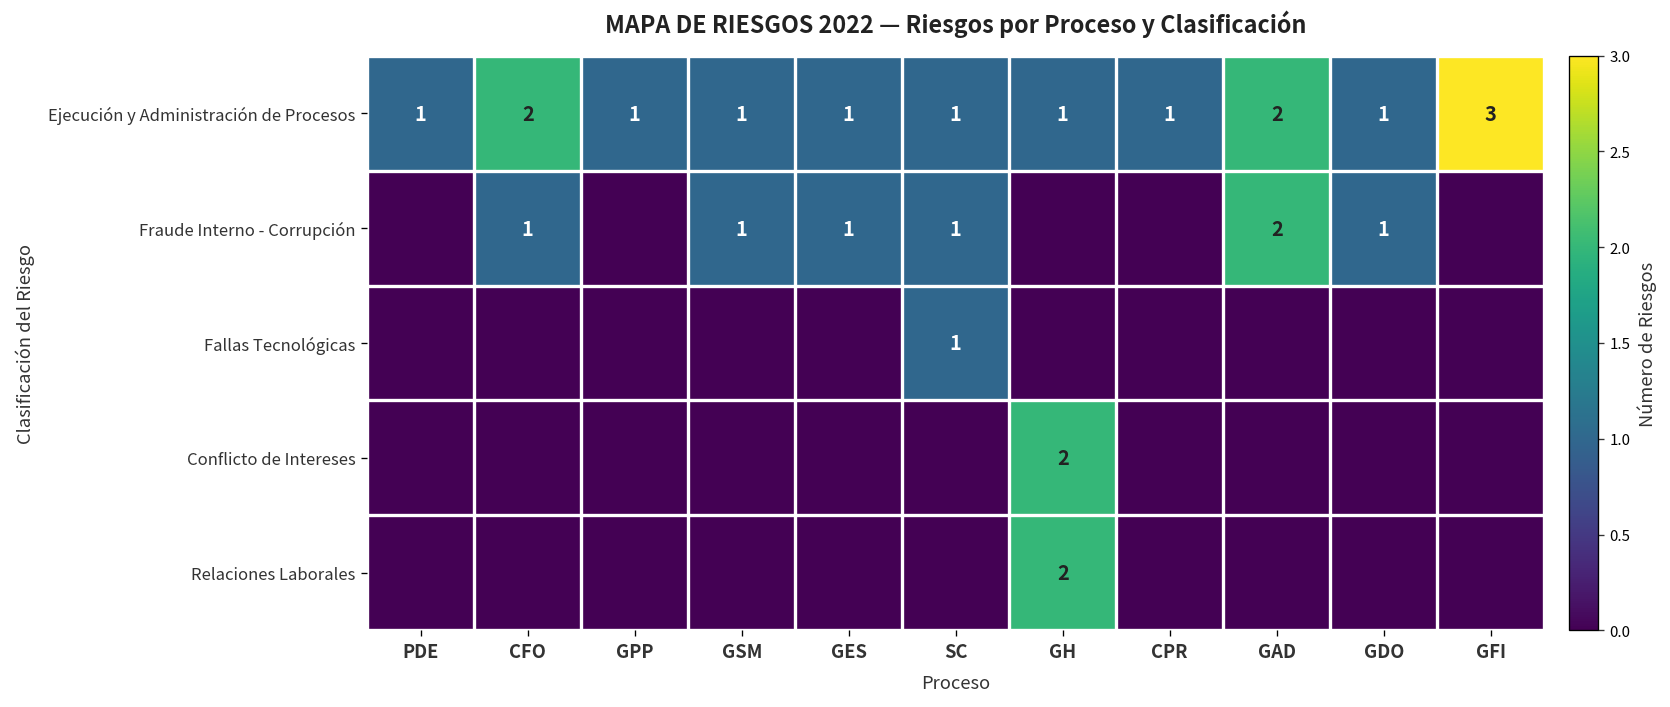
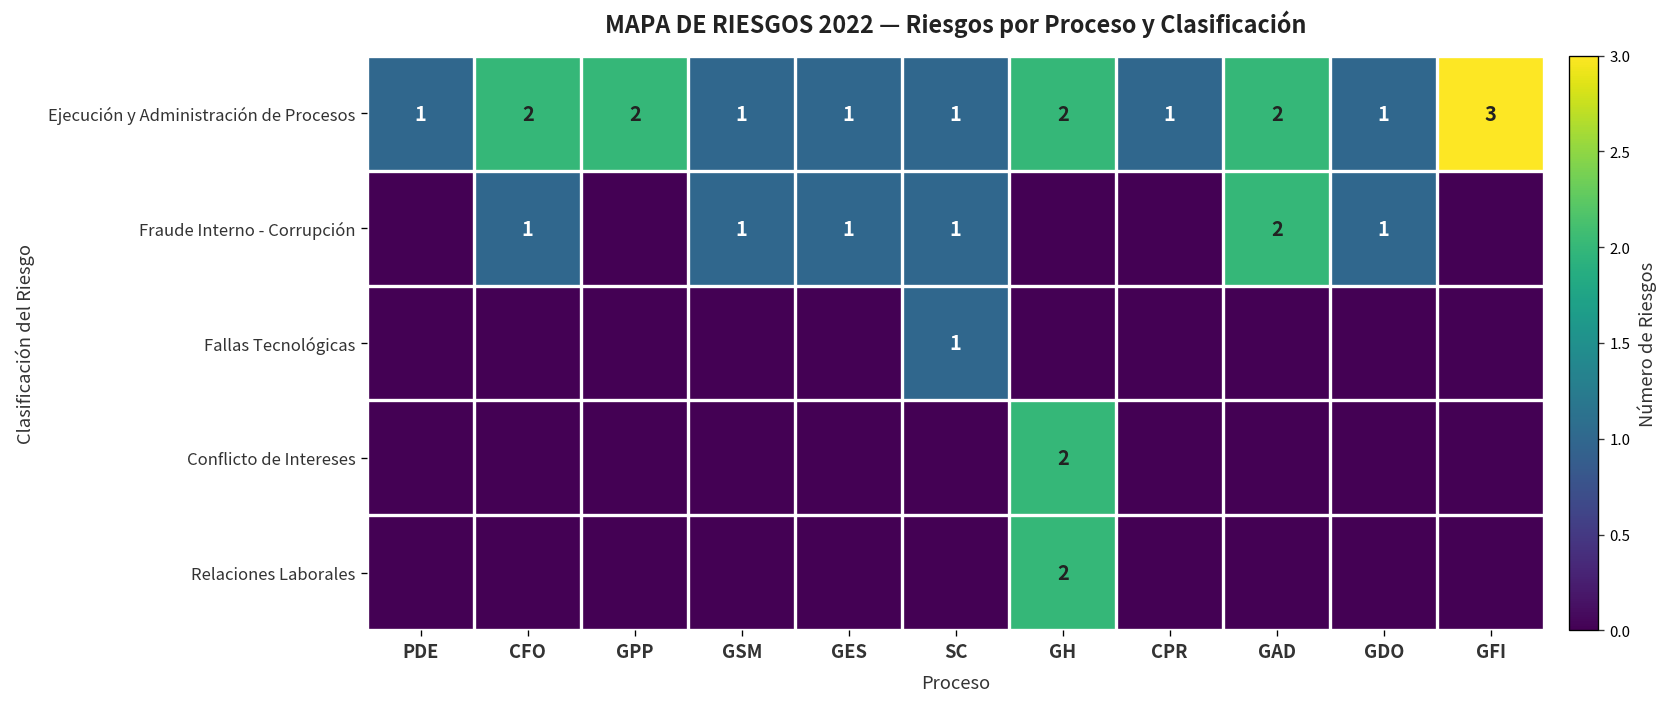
Ejecución y Administración de Procesos, GPP: 1 -> 2
Ejecución y Administración de Procesos, GH: 1 -> 2
